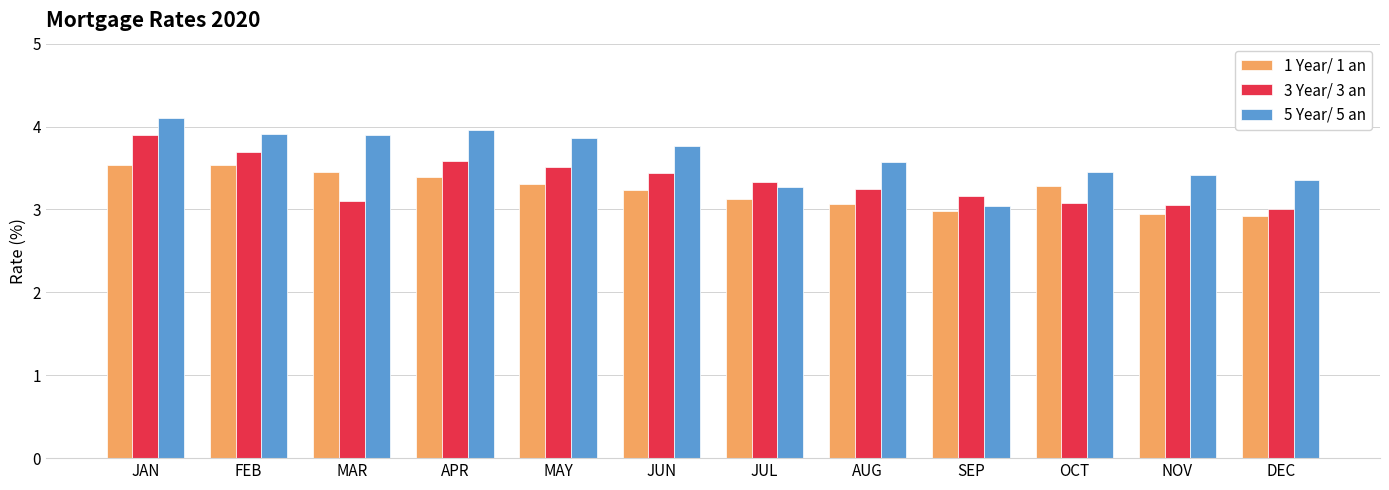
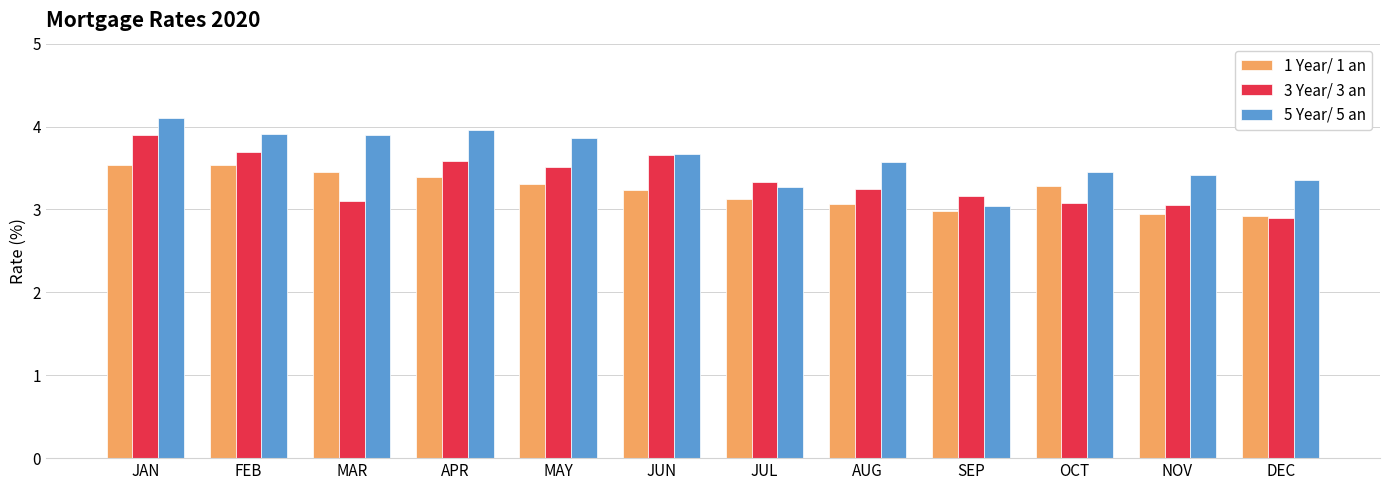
3 Year/ 3 an, JUN: 3.4 -> 3.7
5 Year/ 5 an, JUN: 3.8 -> 3.7
3 Year/ 3 an, DEC: 3.0 -> 2.9
